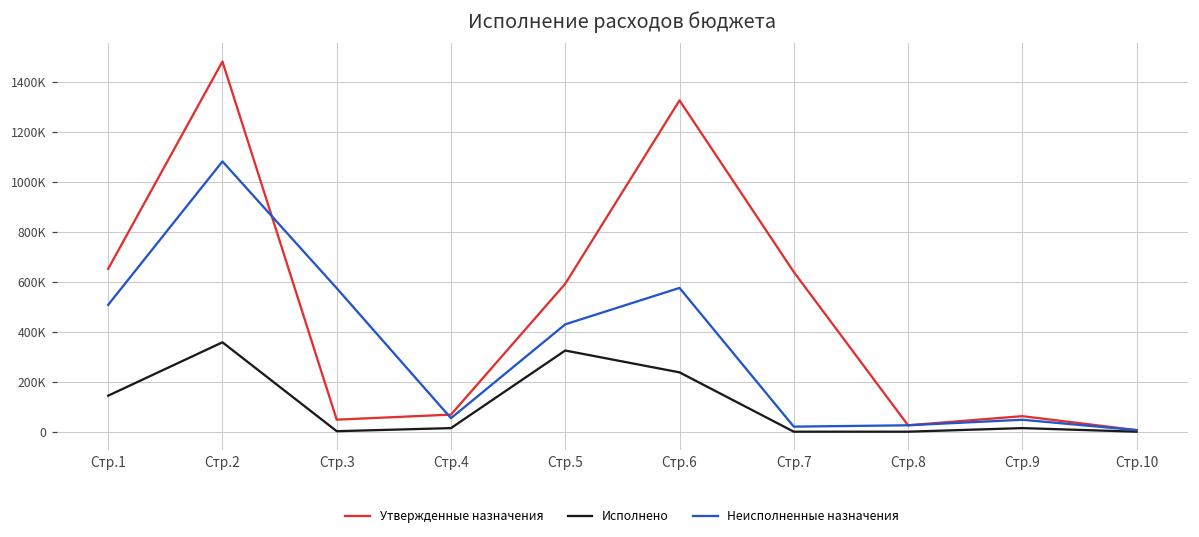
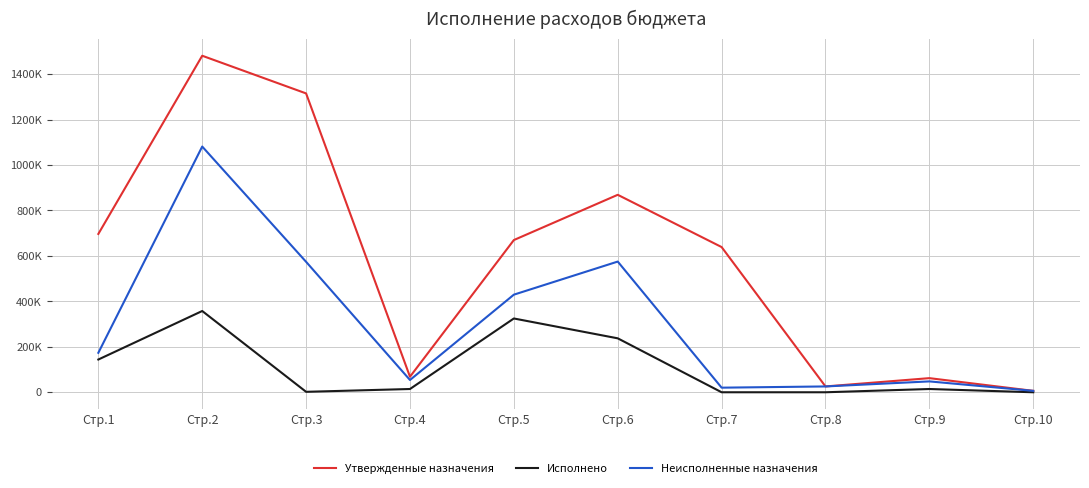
Утвержденные назначения, Стр.1: 650000 -> 700000
Неисполненные назначения, Стр.1: 510000 -> 170000
Утвержденные назначения, Стр.3: 50000 -> 1310000
Утвержденные назначения, Стр.5: 590000 -> 670000
Утвержденные назначения, Стр.6: 1330000 -> 870000
